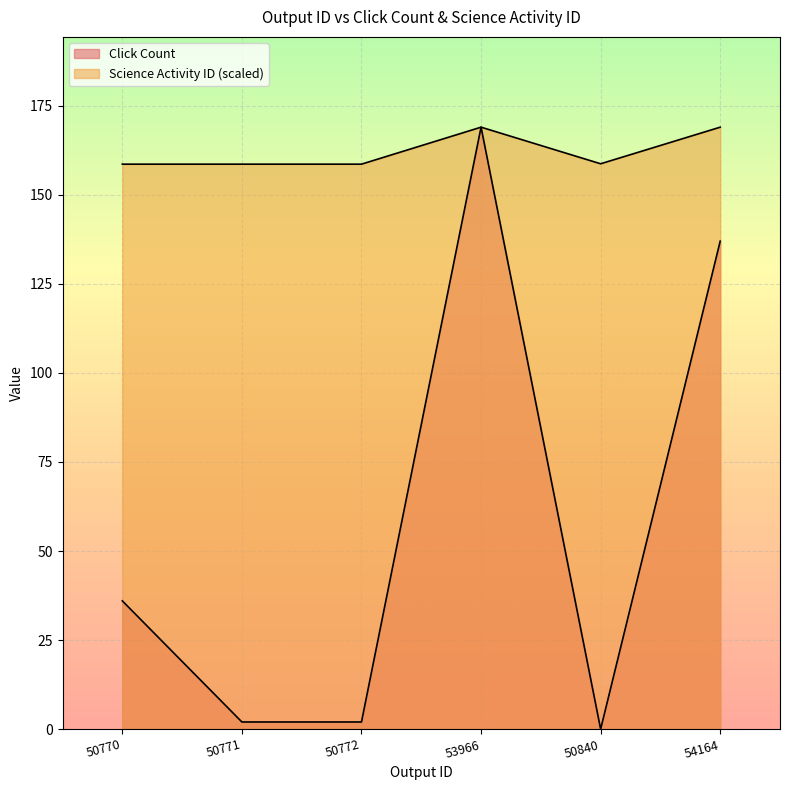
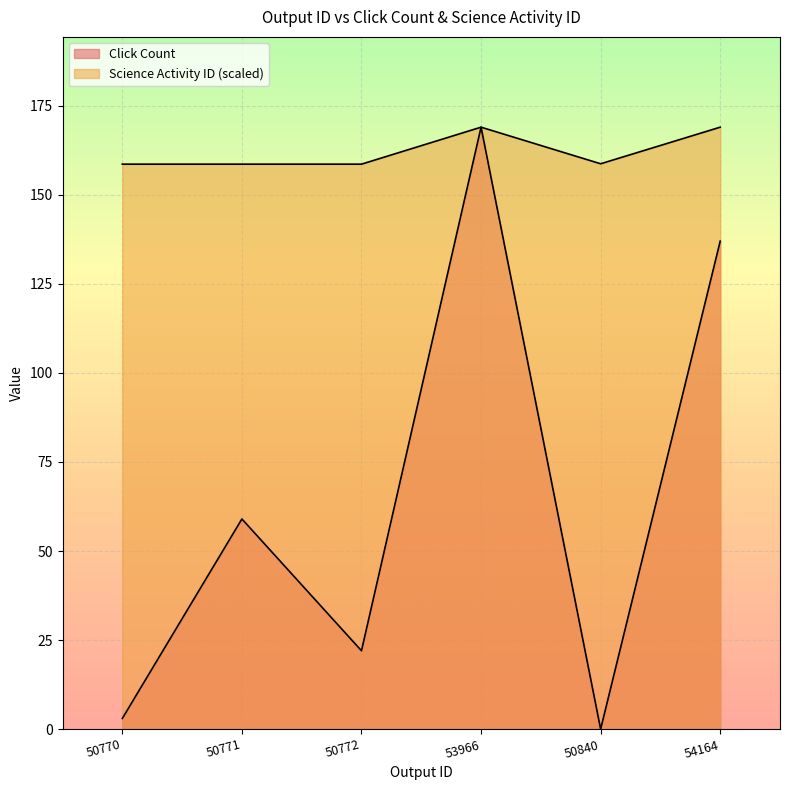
Click Count, 50770: 36 -> 3
Click Count, 50771: 2 -> 59
Click Count, 50772: 2 -> 22
